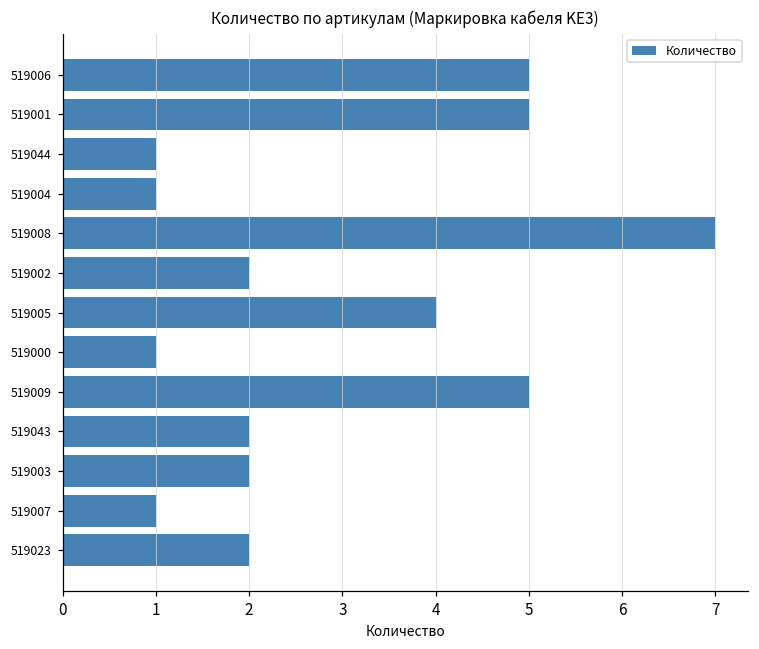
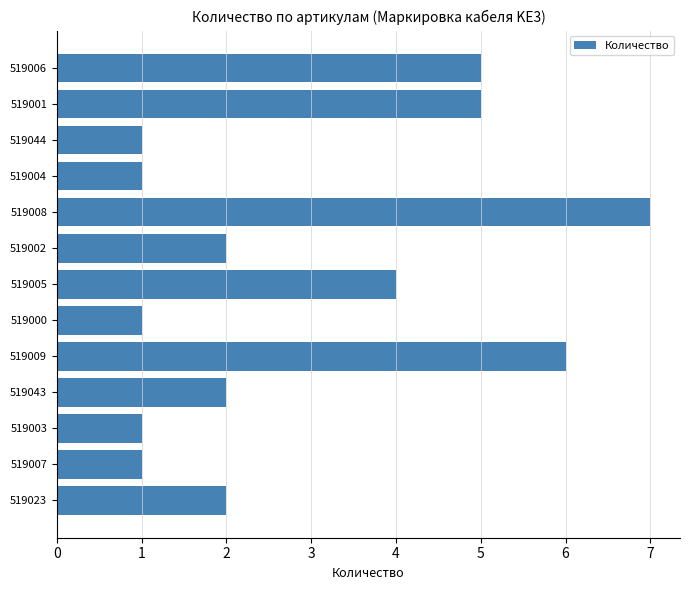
519009: 5 -> 6
519003: 2 -> 1
